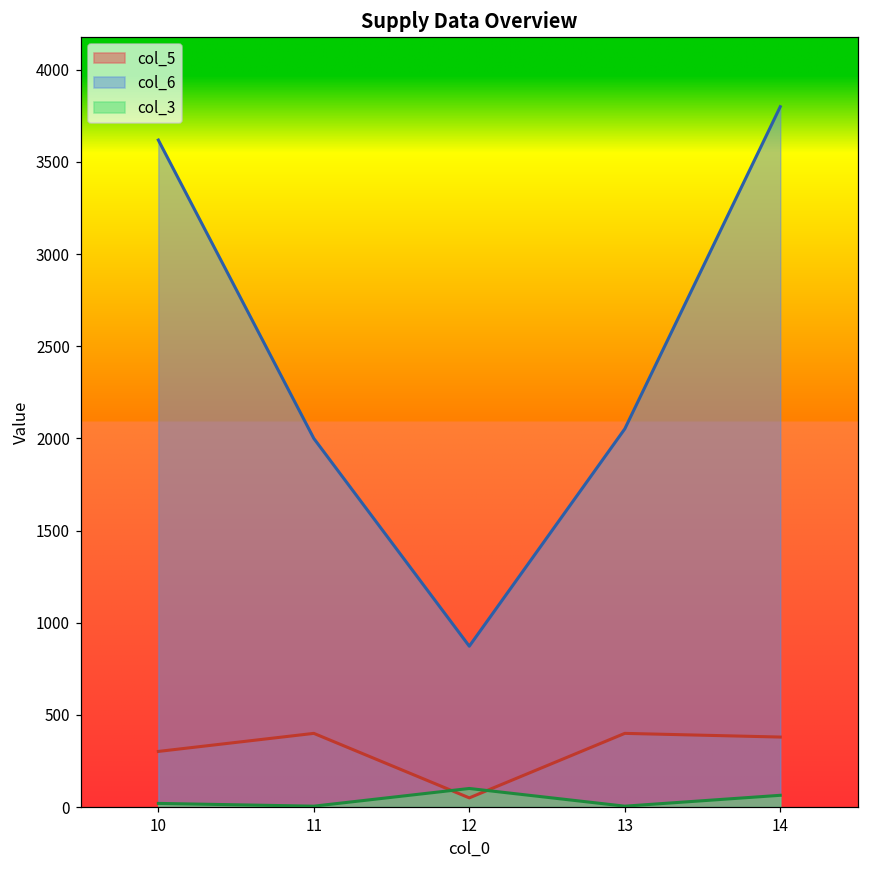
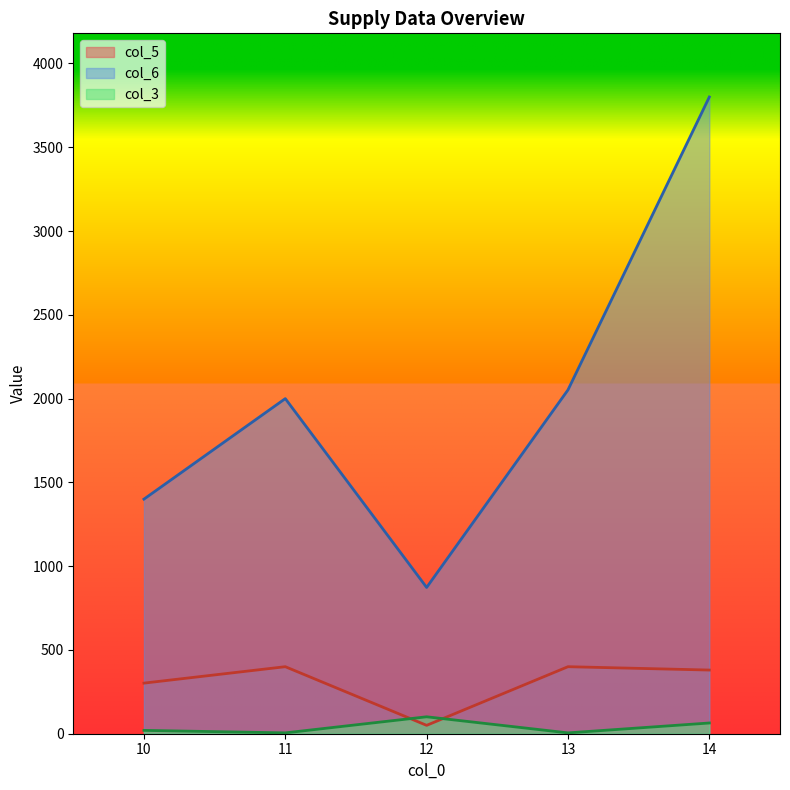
col_6, 10: 3620 -> 1400
